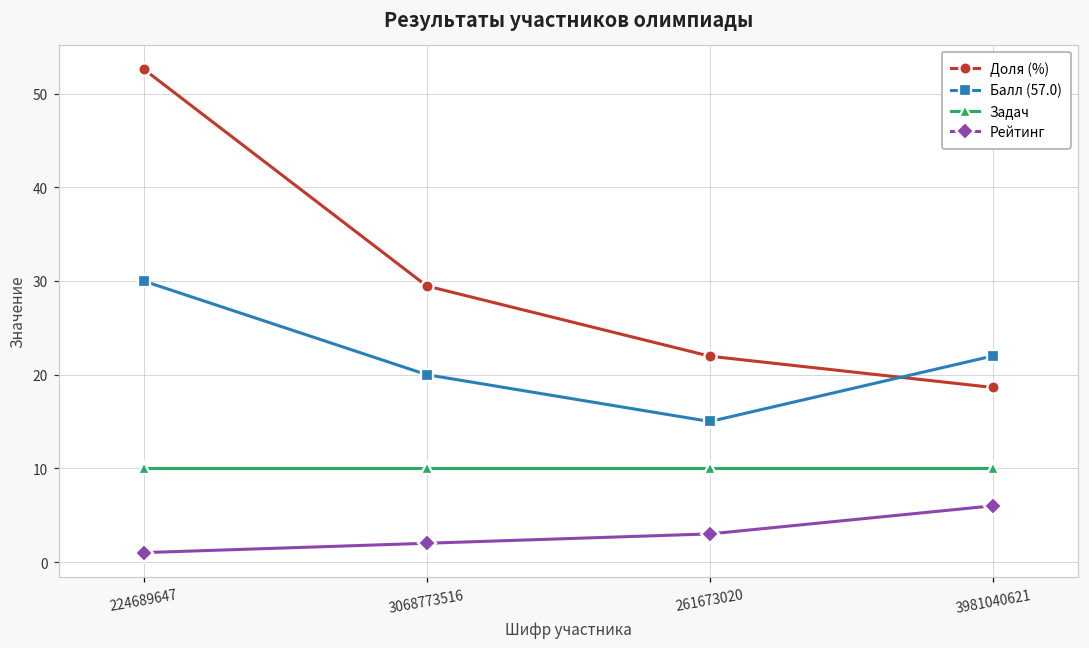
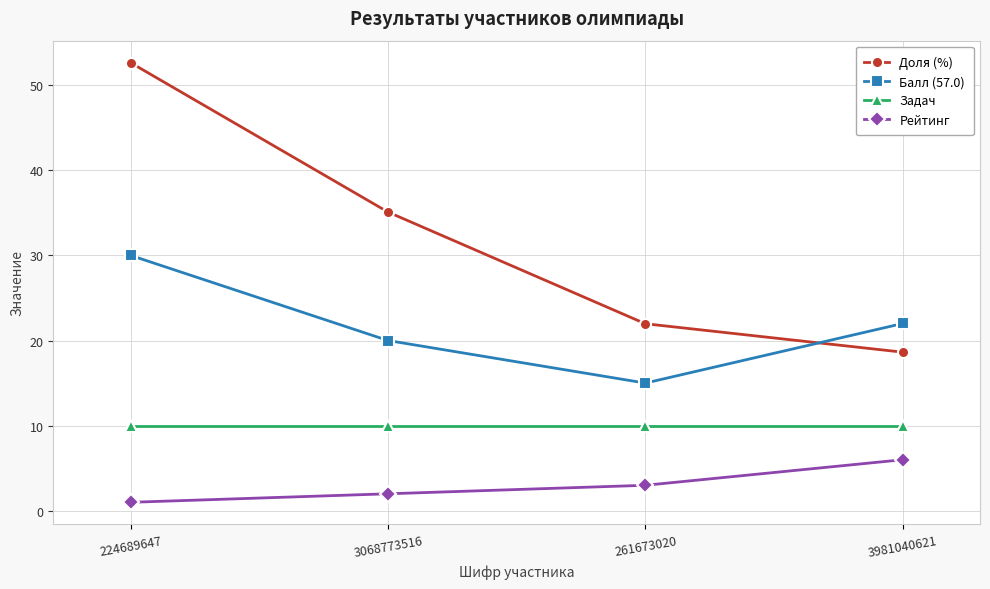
Доля (%), 3068773516: 29 -> 35
